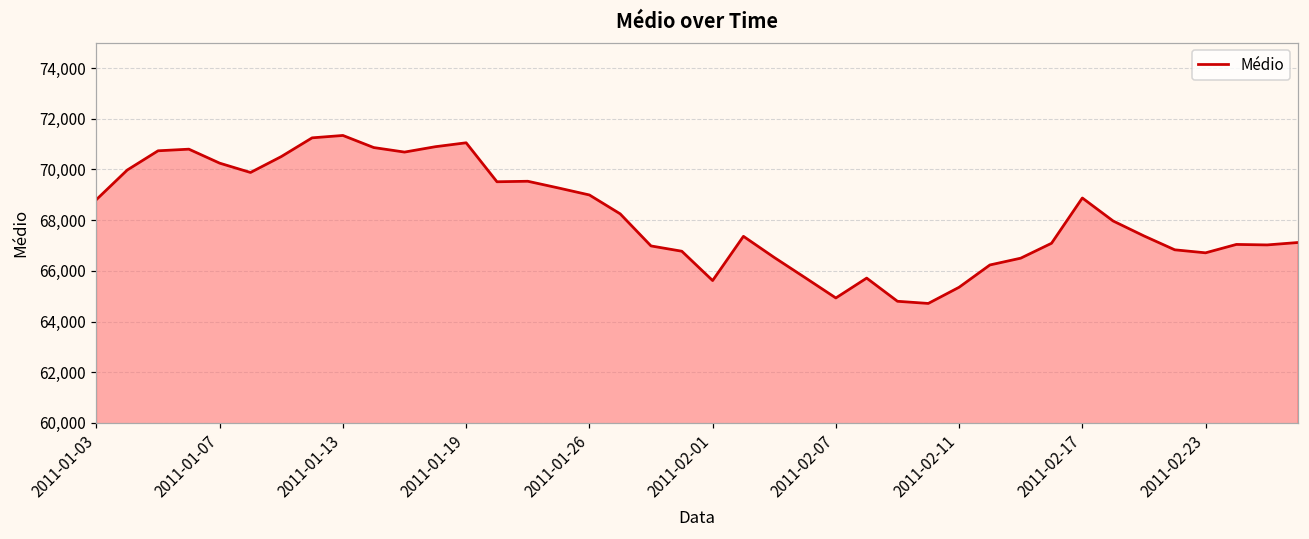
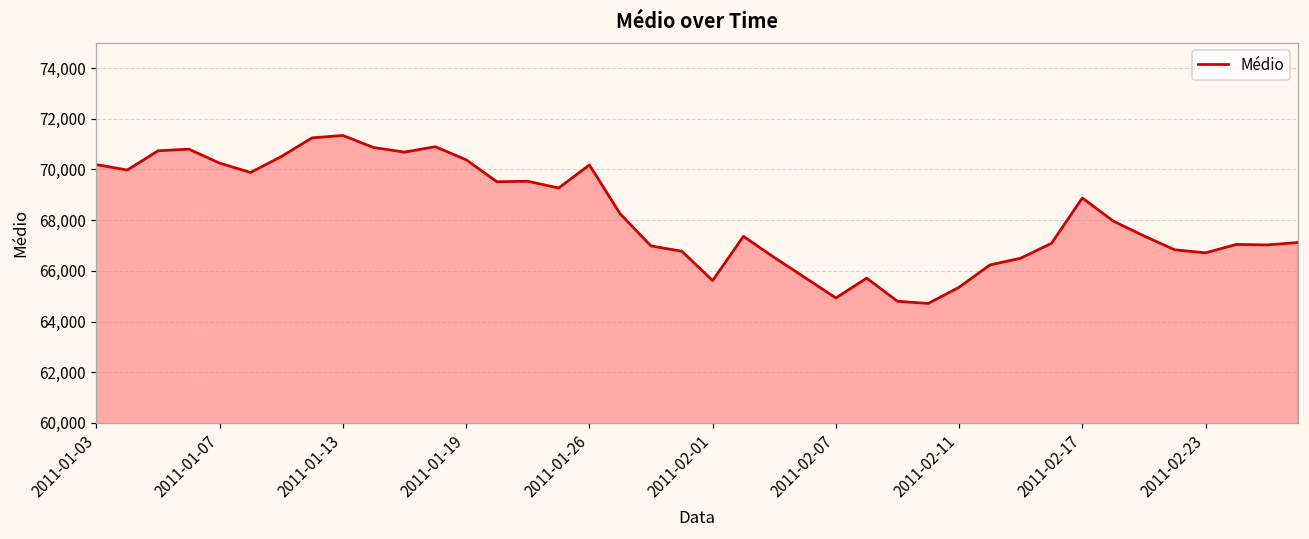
2011-01-03: 68,800 -> 70,200
2011-01-19: 71,100 -> 70,400
2011-01-26: 69,000 -> 70,200
